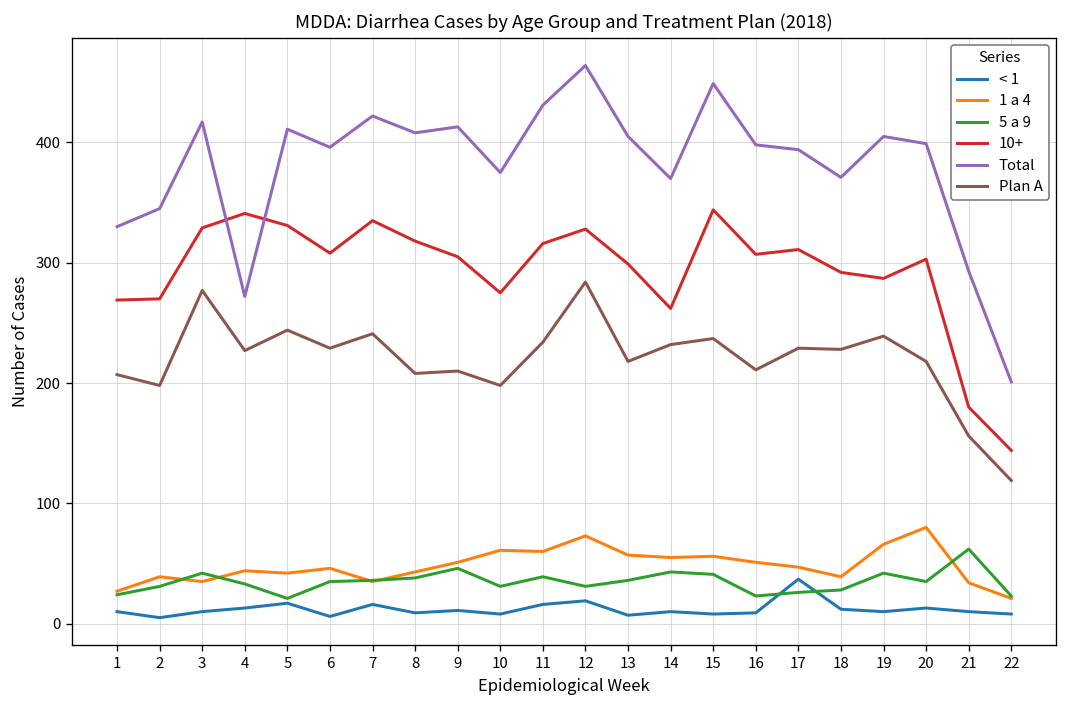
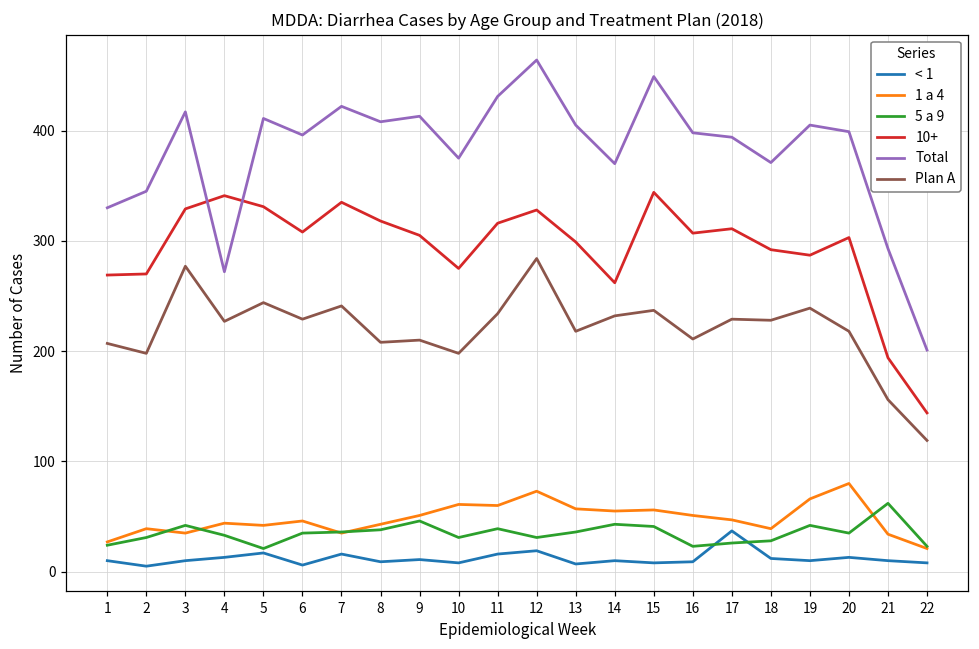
10+, 21: 180 -> 194
